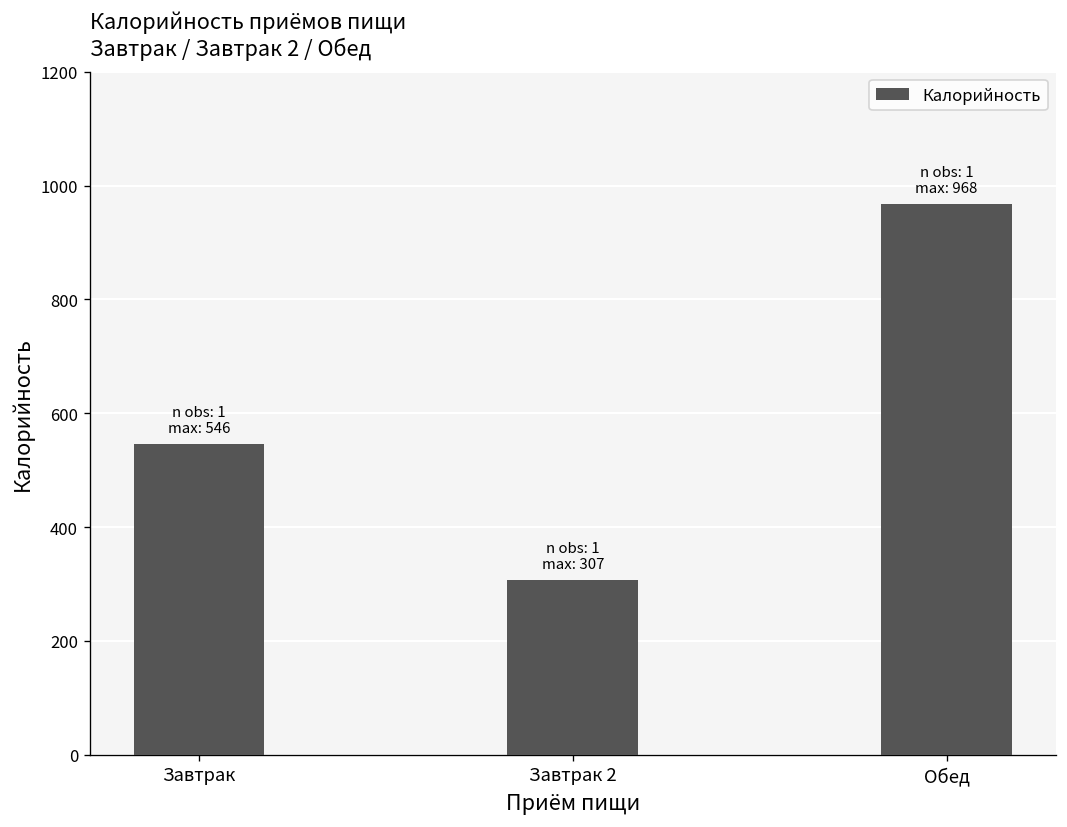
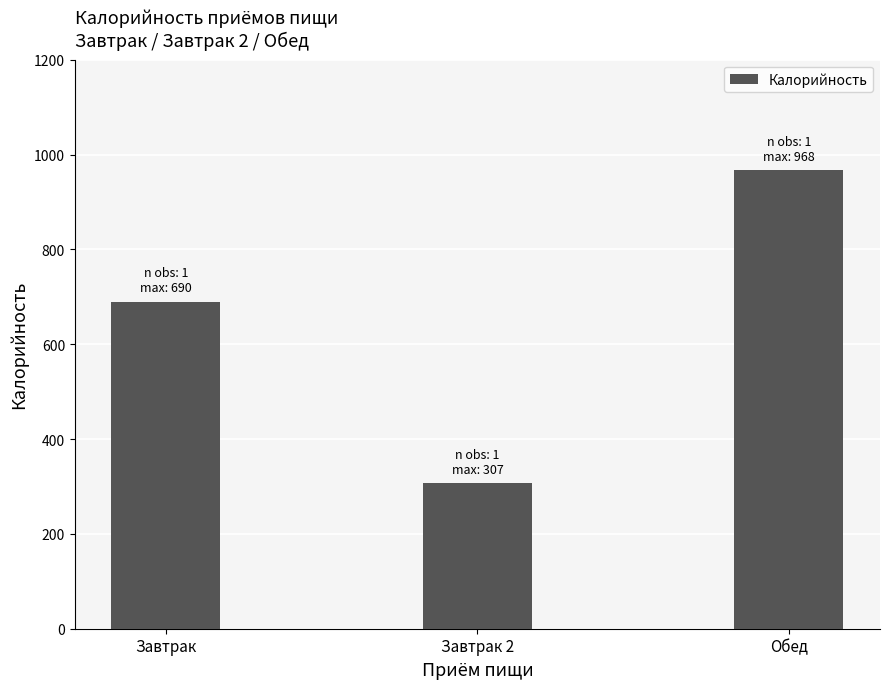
Завтрак: 546 -> 690
